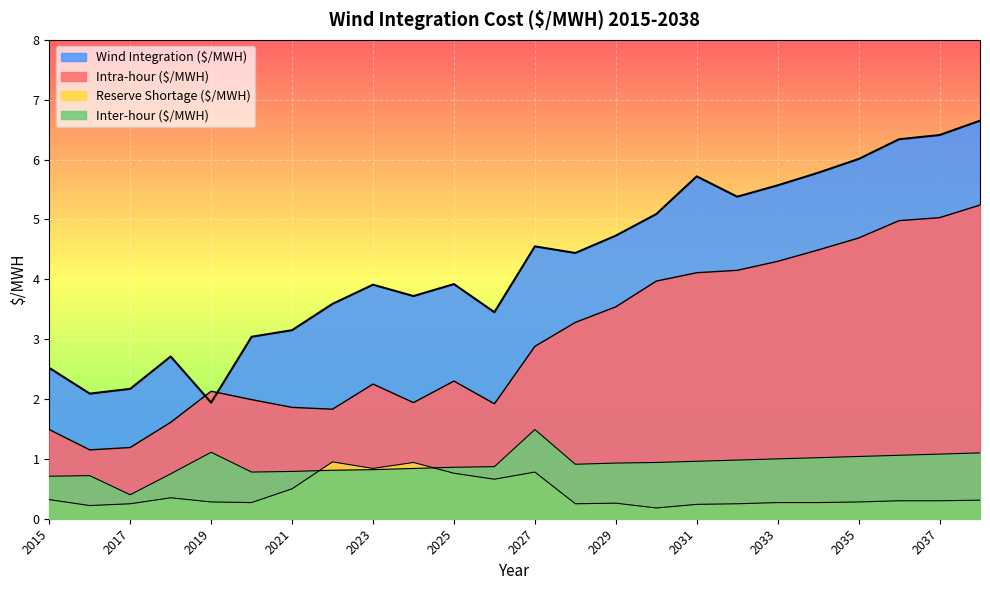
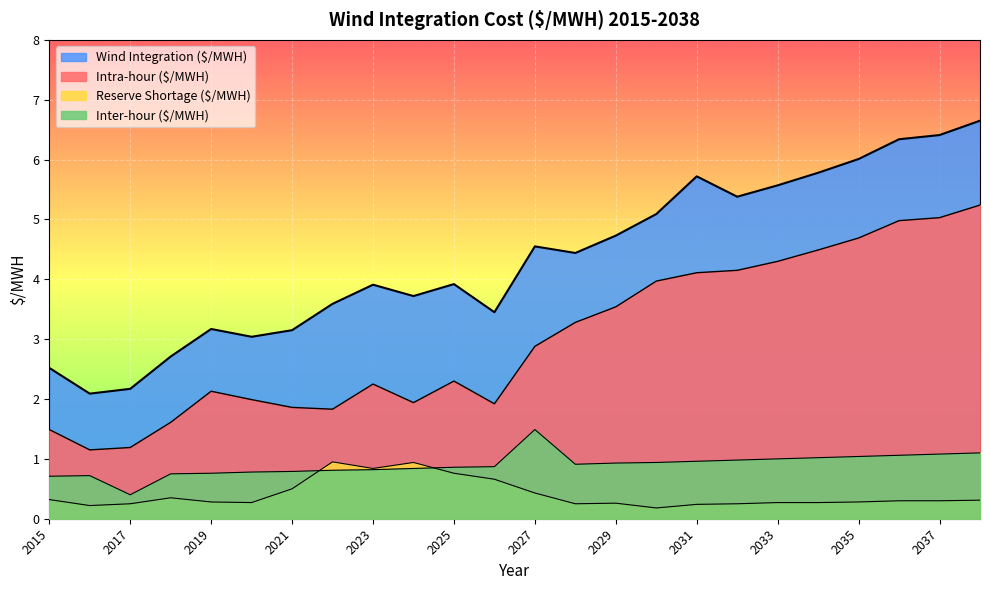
Wind Integration ($/MWH), 2019: 1.9 -> 3.2
Inter-hour ($/MWH), 2019: 1.1 -> 0.8
Reserve Shortage ($/MWH), 2027: 0.8 -> 0.4
